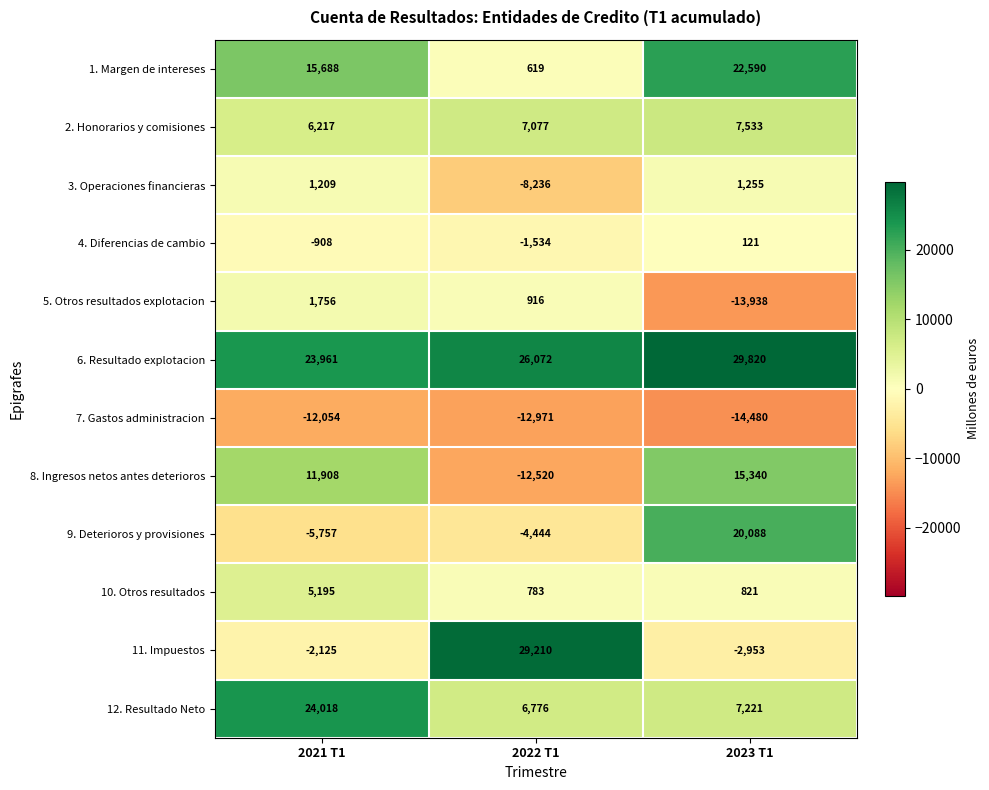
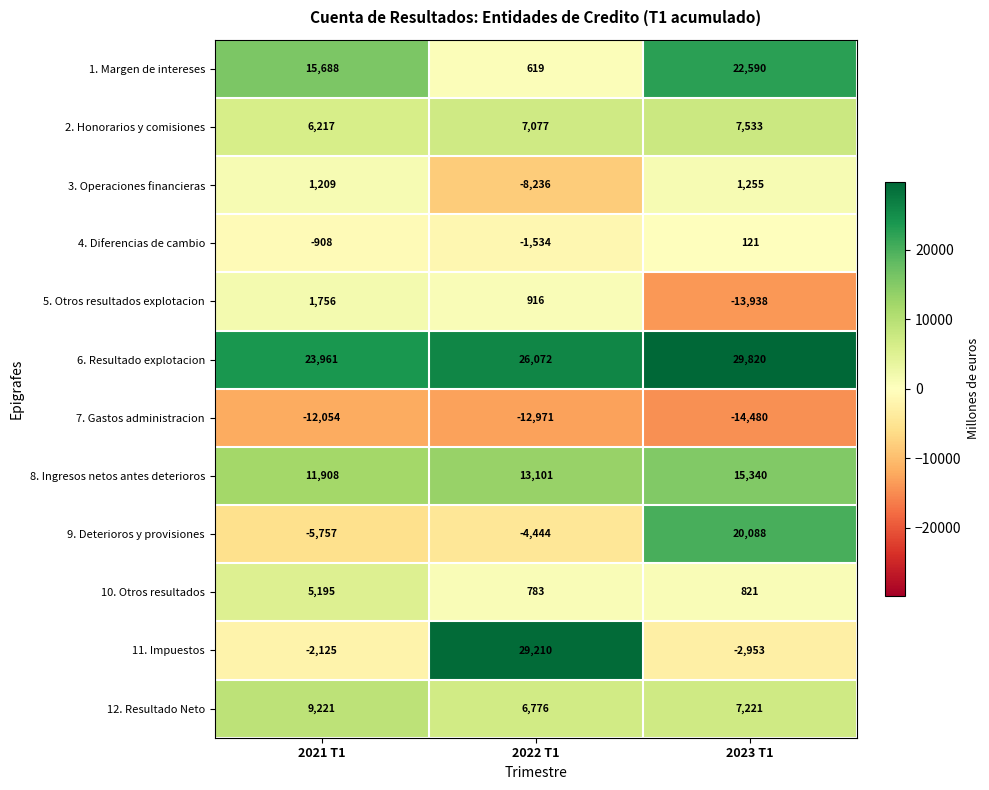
8. Ingresos netos antes deterioros, 2022 T1: -12,520 -> 13,101
12. Resultado Neto, 2021 T1: 24,018 -> 9,221
